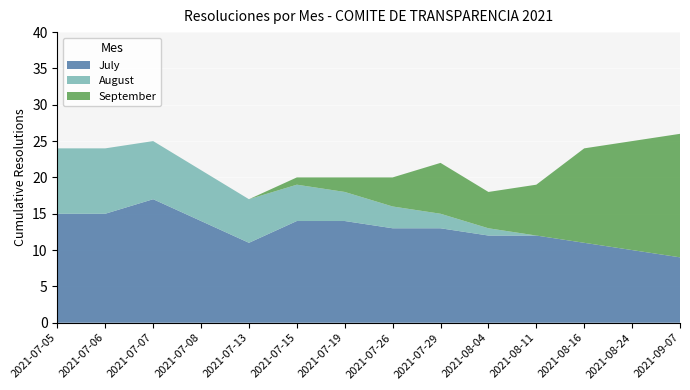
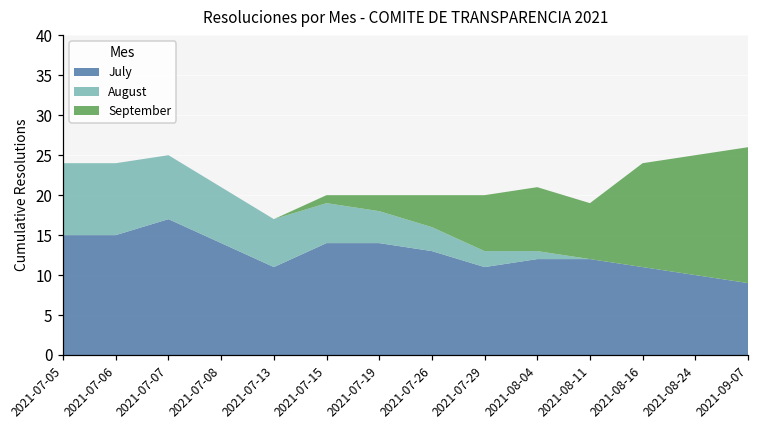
July, 2021-07-29: 13 -> 11
September, 2021-08-04: 5 -> 8
